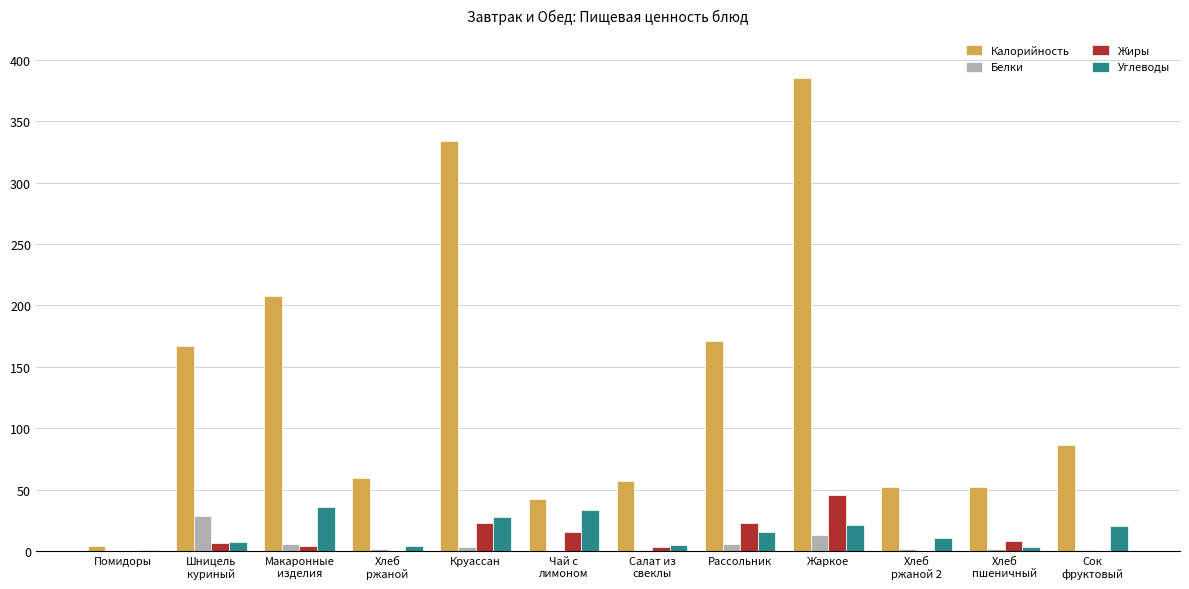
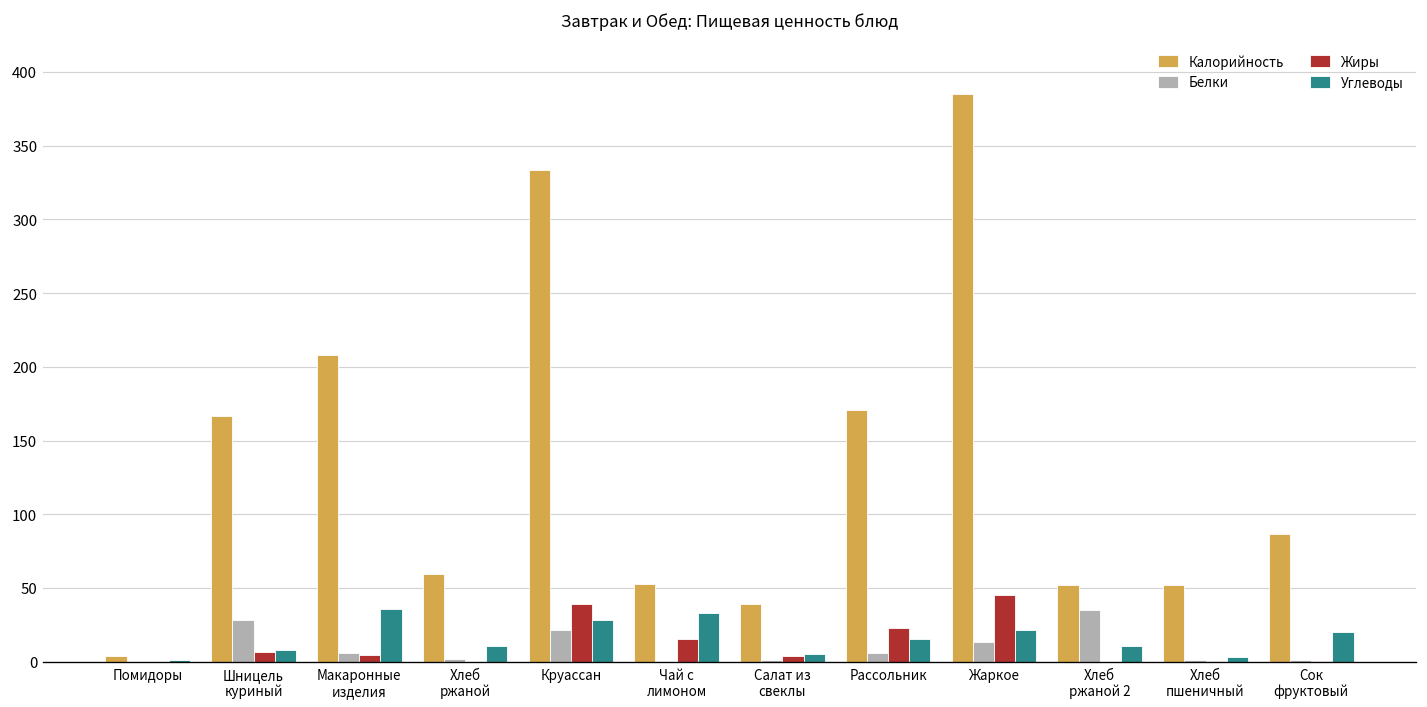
Углеводы, Хлеб ржаной: 4 -> 11
Белки, Круассан: 3 -> 21
Жиры, Круассан: 23 -> 39
Калорийность, Чай с лимоном: 43 -> 53
Калорийность, Салат из свеклы: 57 -> 39
Белки, Хлеб ржаной 2: 2 -> 35
Жиры, Хлеб пшеничный: 8 -> 1
